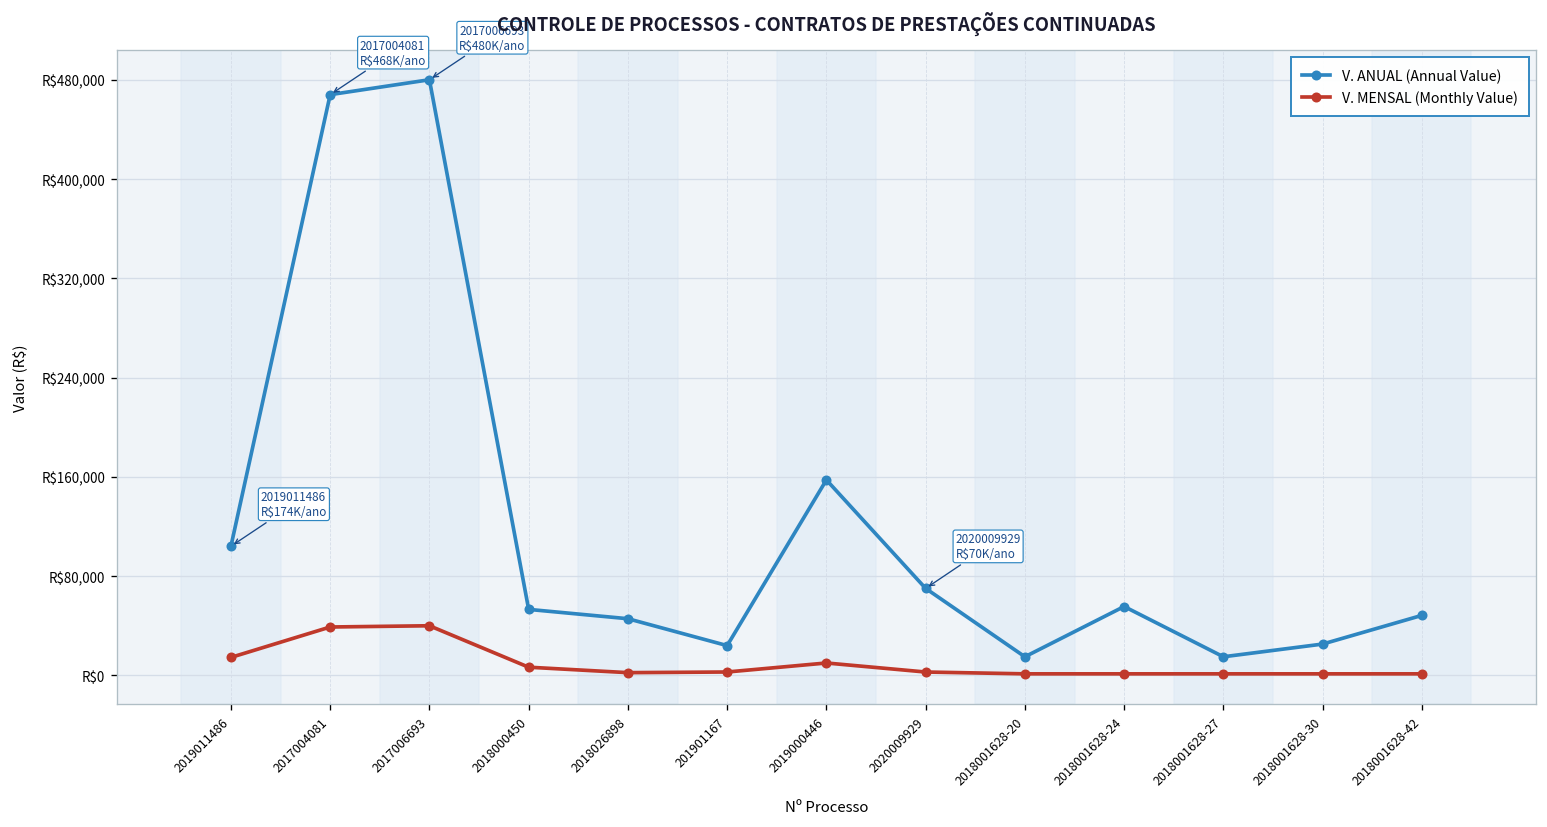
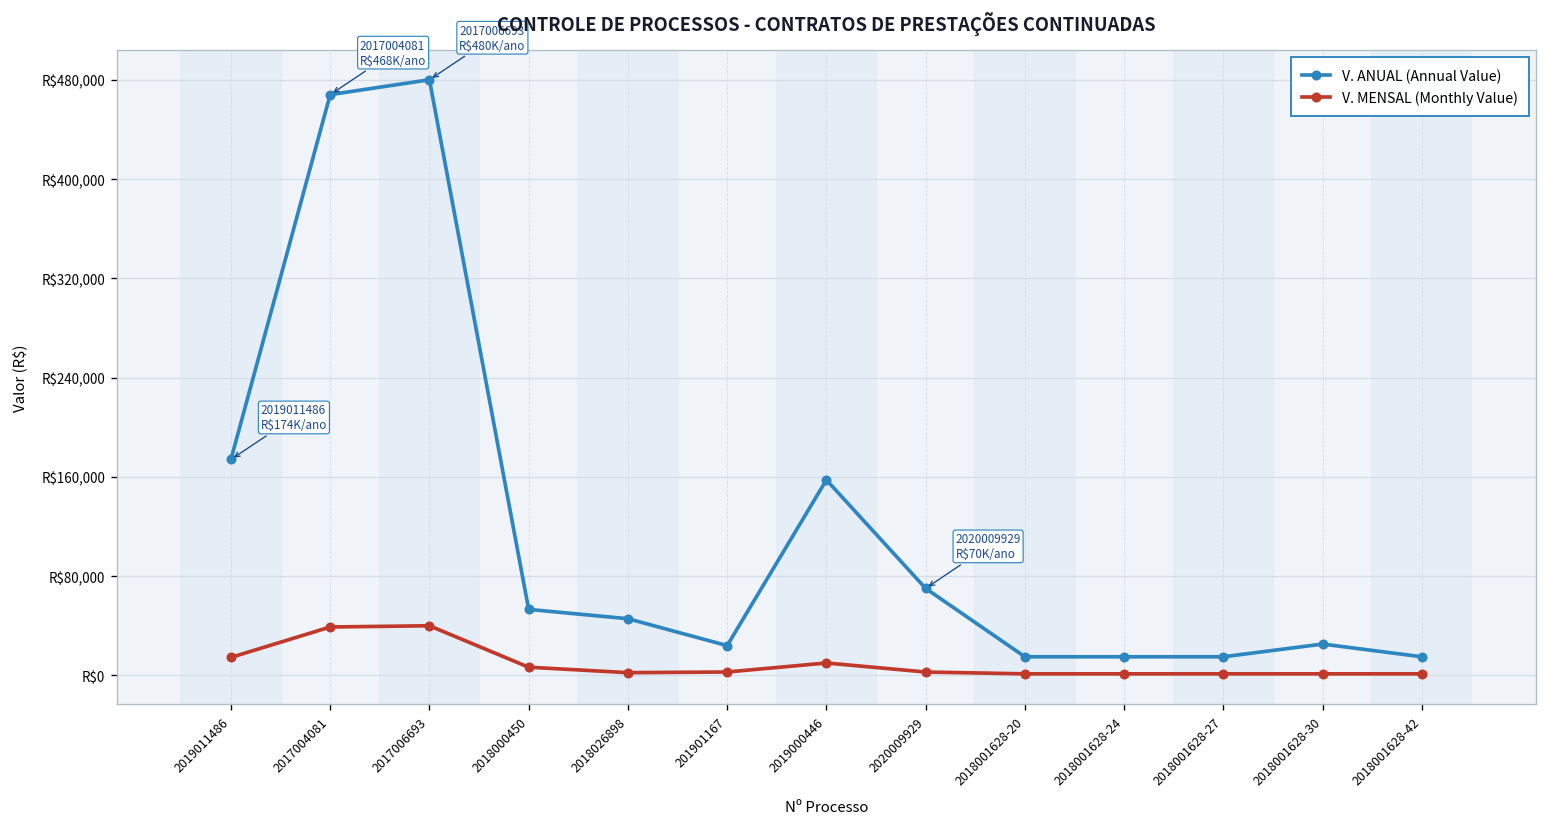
V. ANUAL (Annual Value), 2019011486: R$104,000 -> R$174,000
V. ANUAL (Annual Value), 2018001628-24: R$56,000 -> R$15,000
V. ANUAL (Annual Value), 2018001628-42: R$48,000 -> R$15,000
